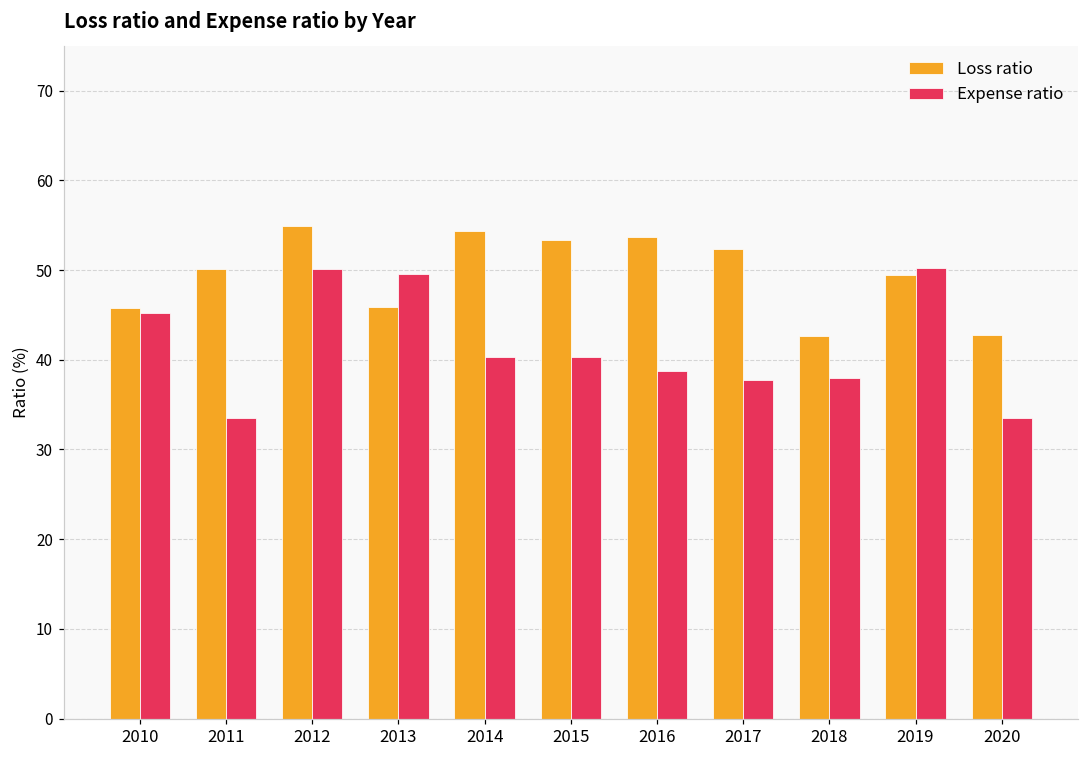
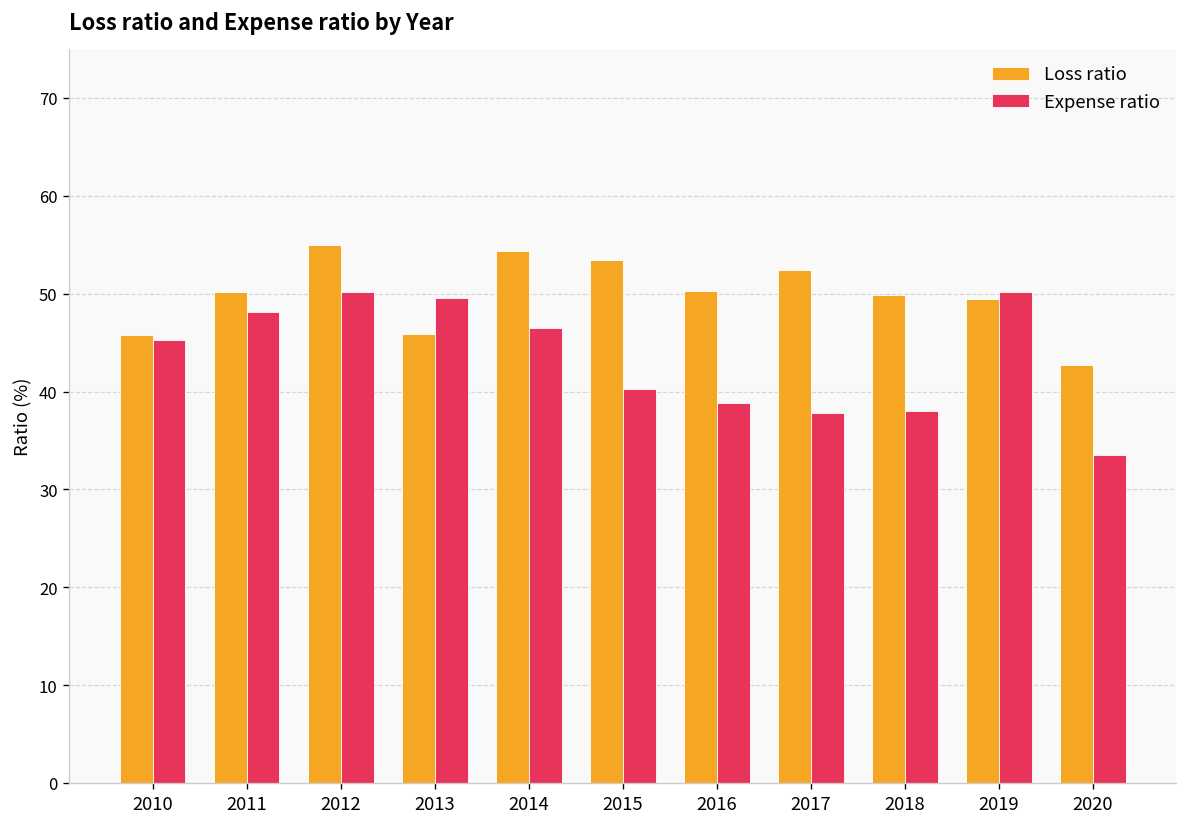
Expense ratio, 2011: 34 -> 48
Expense ratio, 2014: 40 -> 47
Loss ratio, 2016: 54 -> 50
Loss ratio, 2018: 43 -> 50
